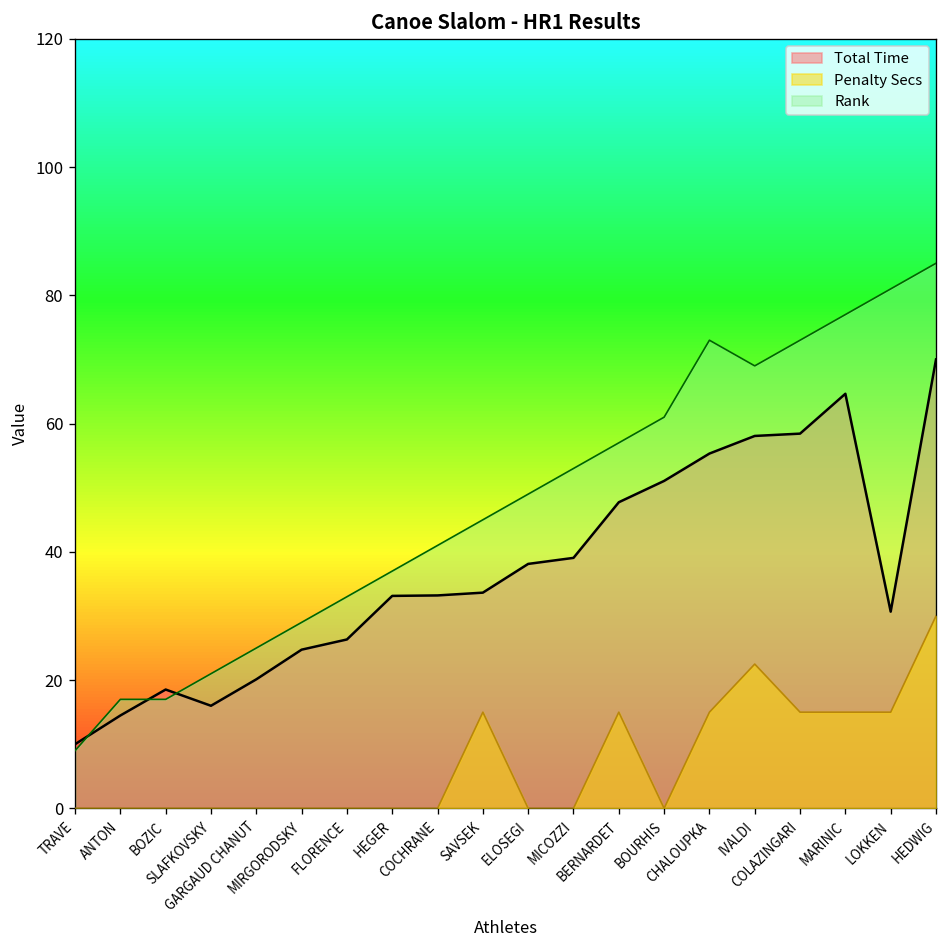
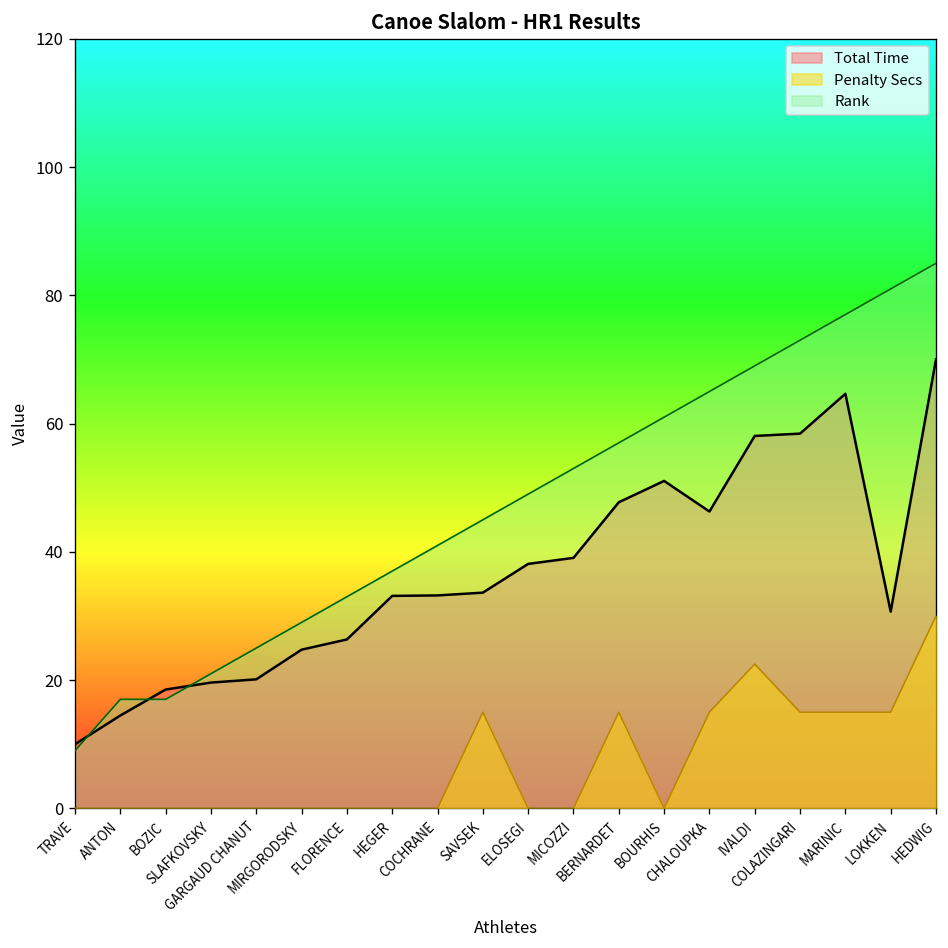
Total Time, SLAFKOVSKY: 16 -> 20
Total Time, CHALOUPKA: 55 -> 46
Rank, CHALOUPKA: 73 -> 65
